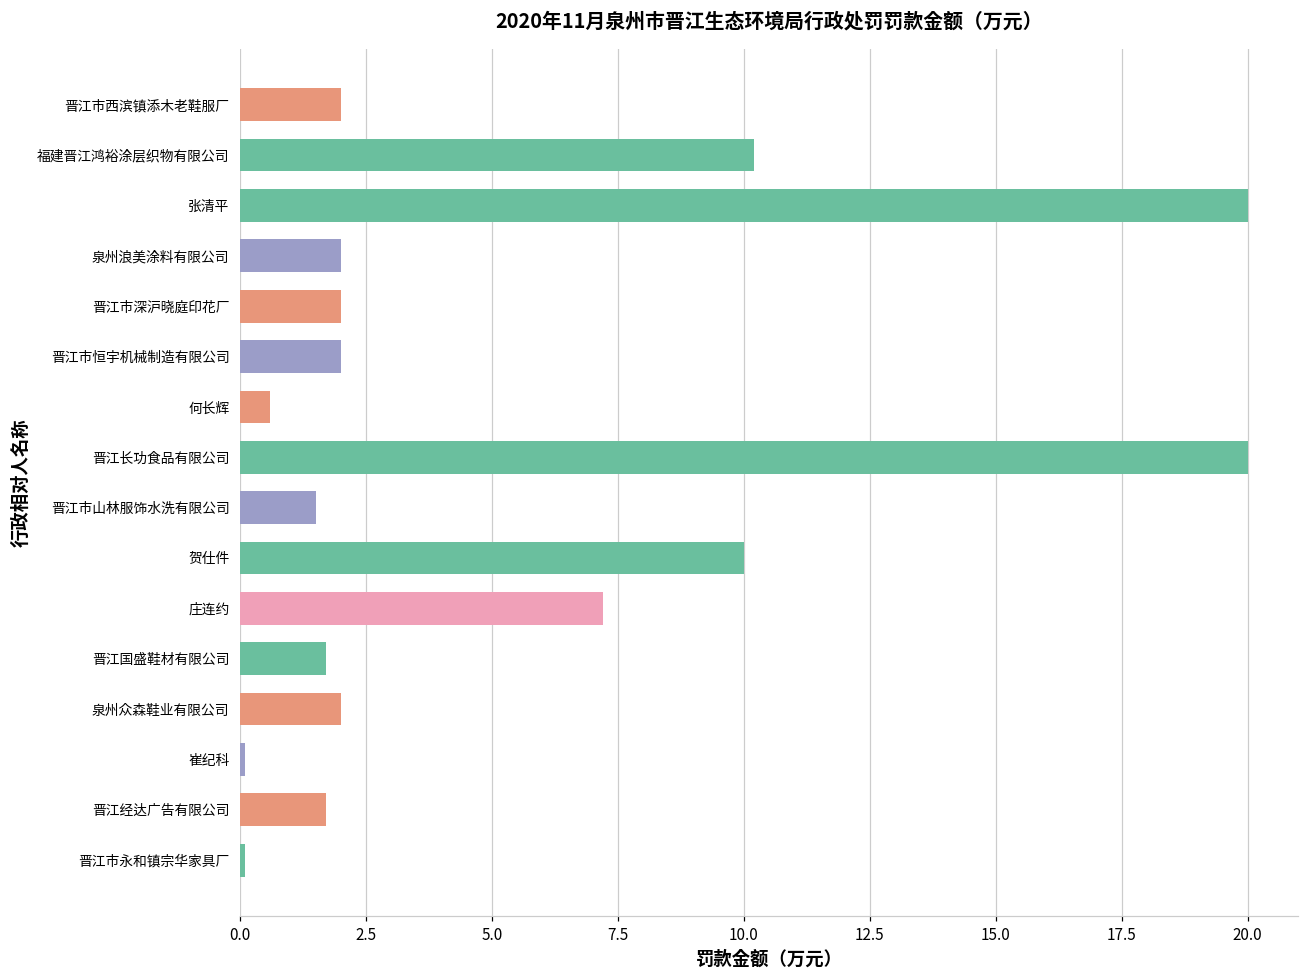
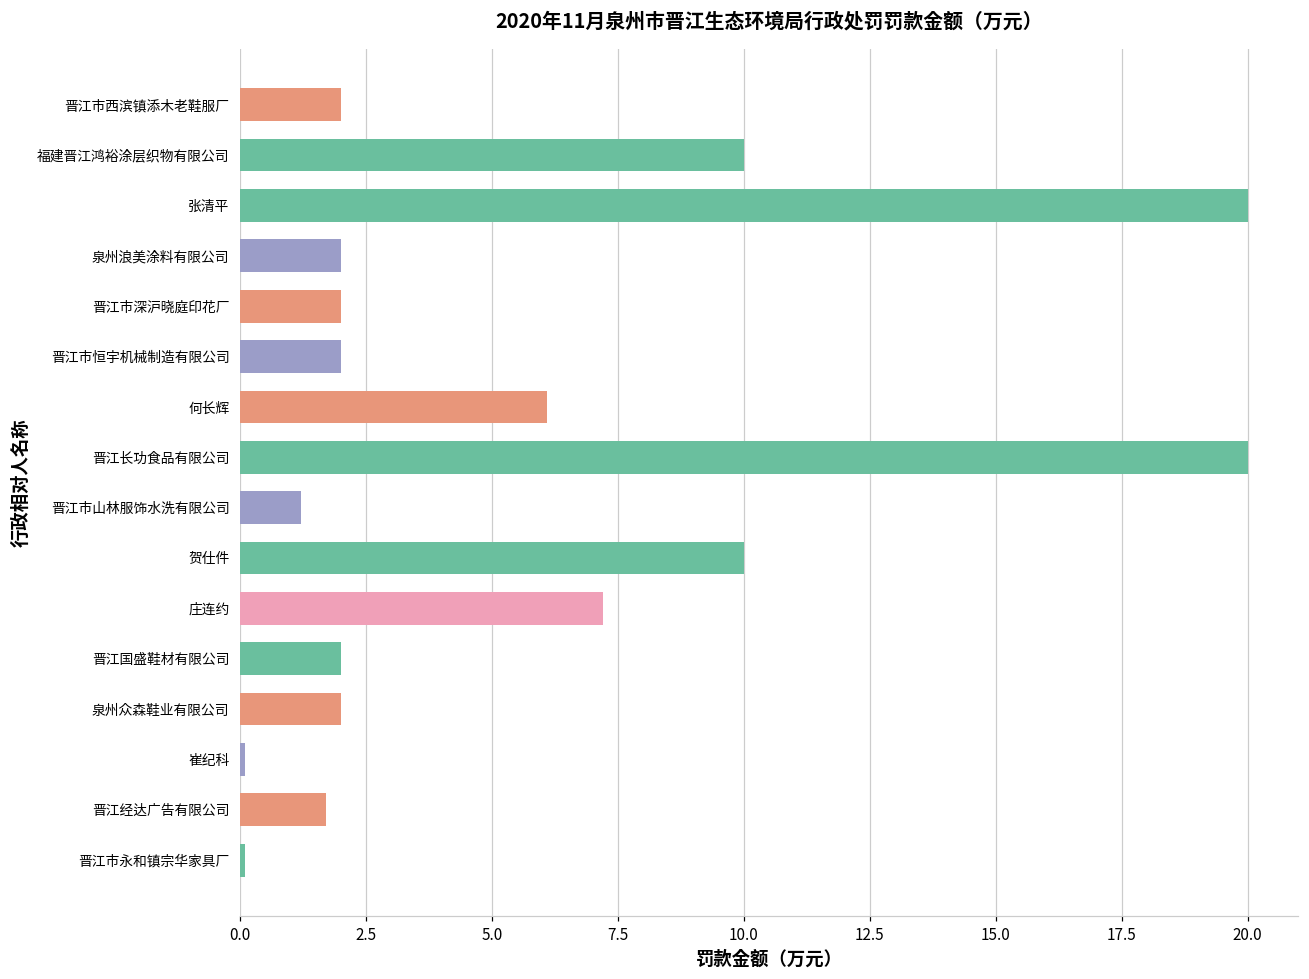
福建晋江鸿裕涂层织物有限公司: 10.2 -> 10.0
何长辉: 0.6 -> 6.1
晋江市山林服饰水洗有限公司: 1.5 -> 1.2
晋江国盛鞋材有限公司: 1.7 -> 2.0
